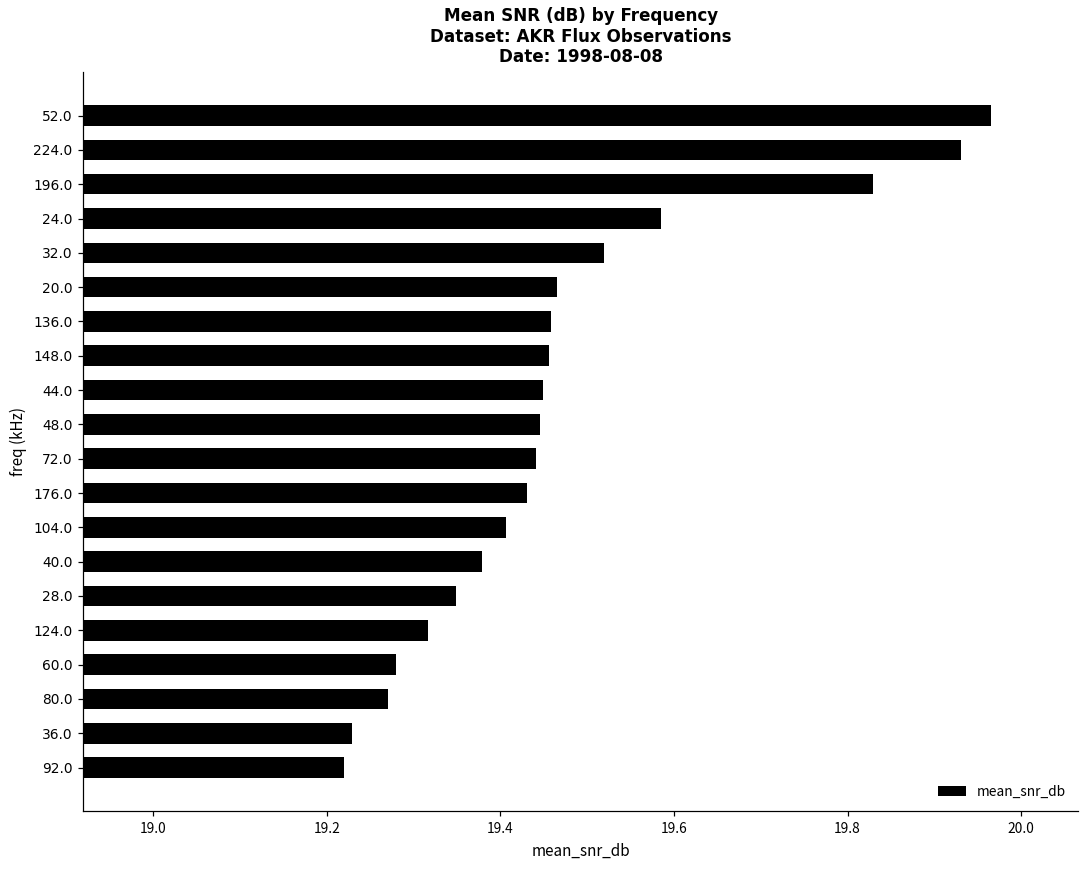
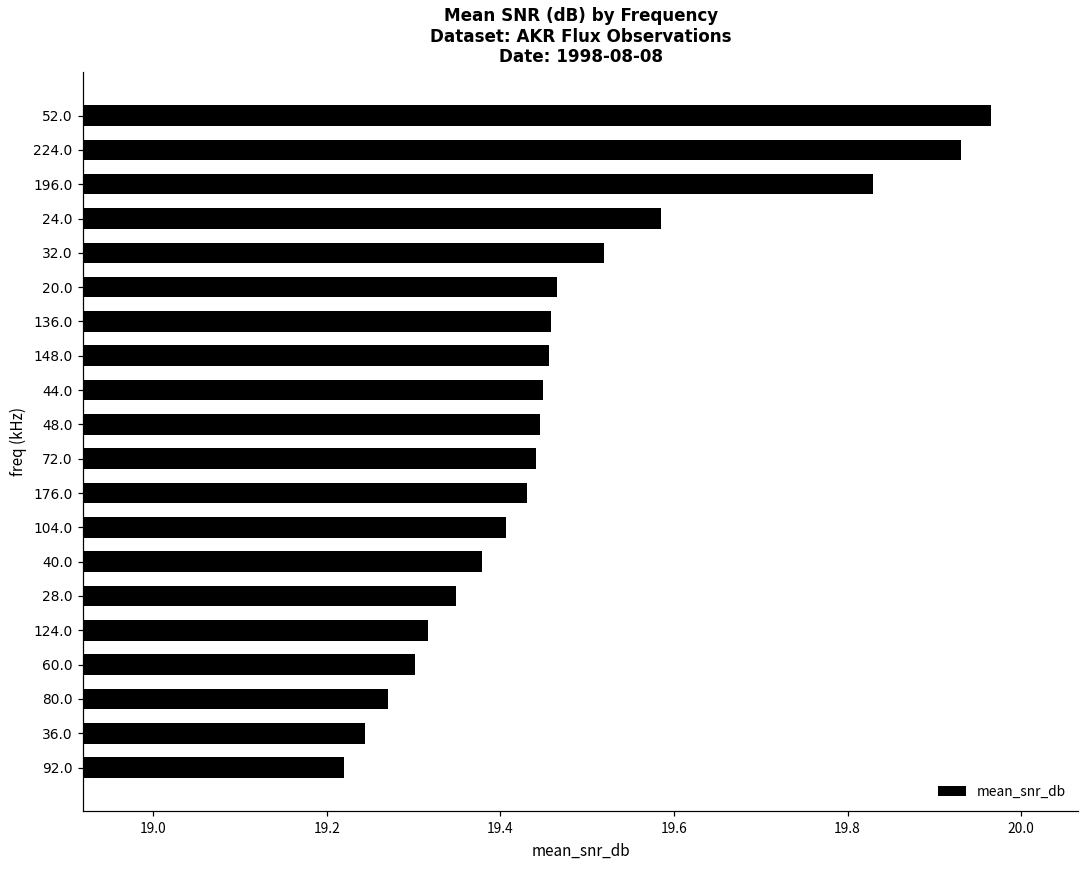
60.0: 19.28 -> 19.30
36.0: 19.23 -> 19.24
